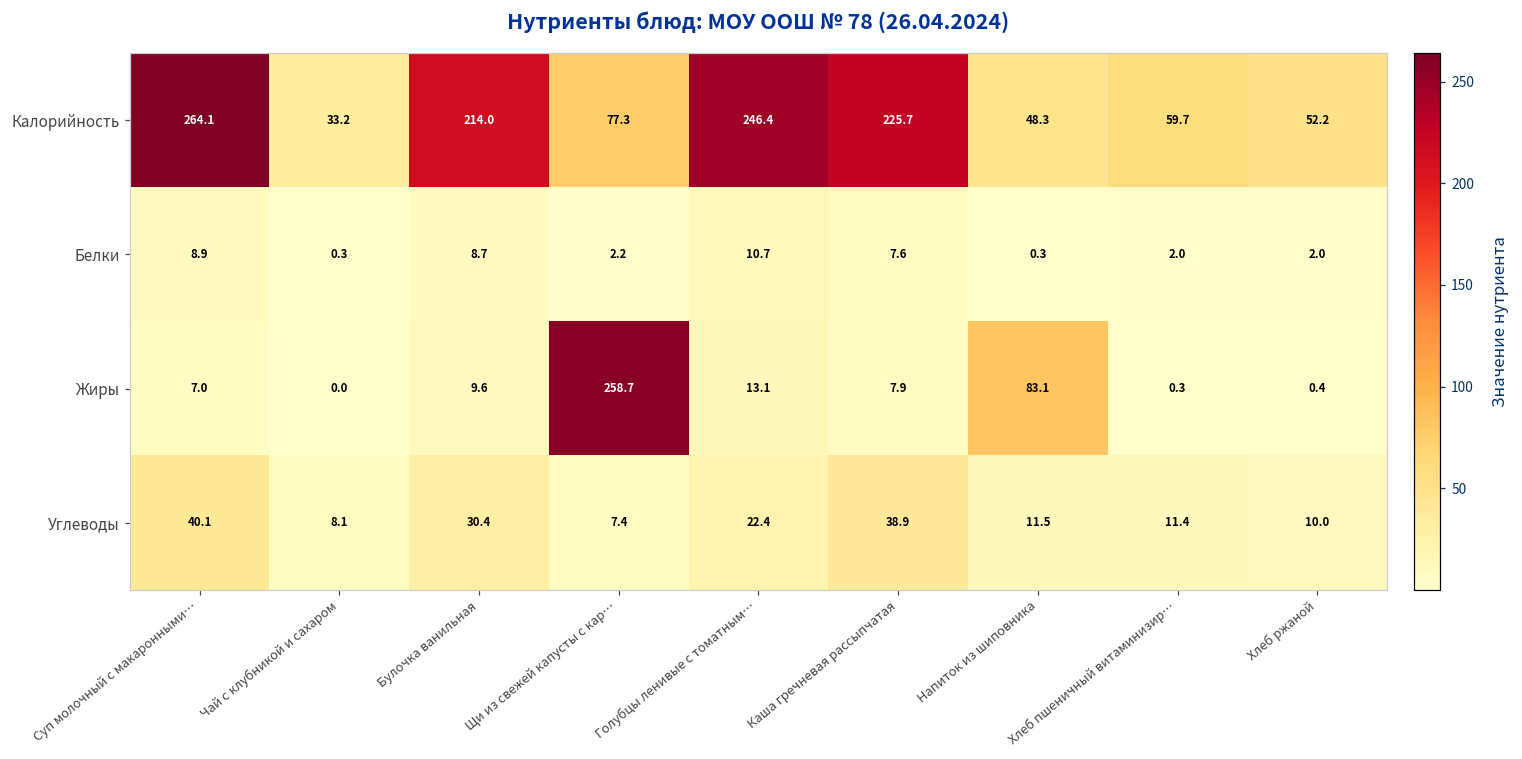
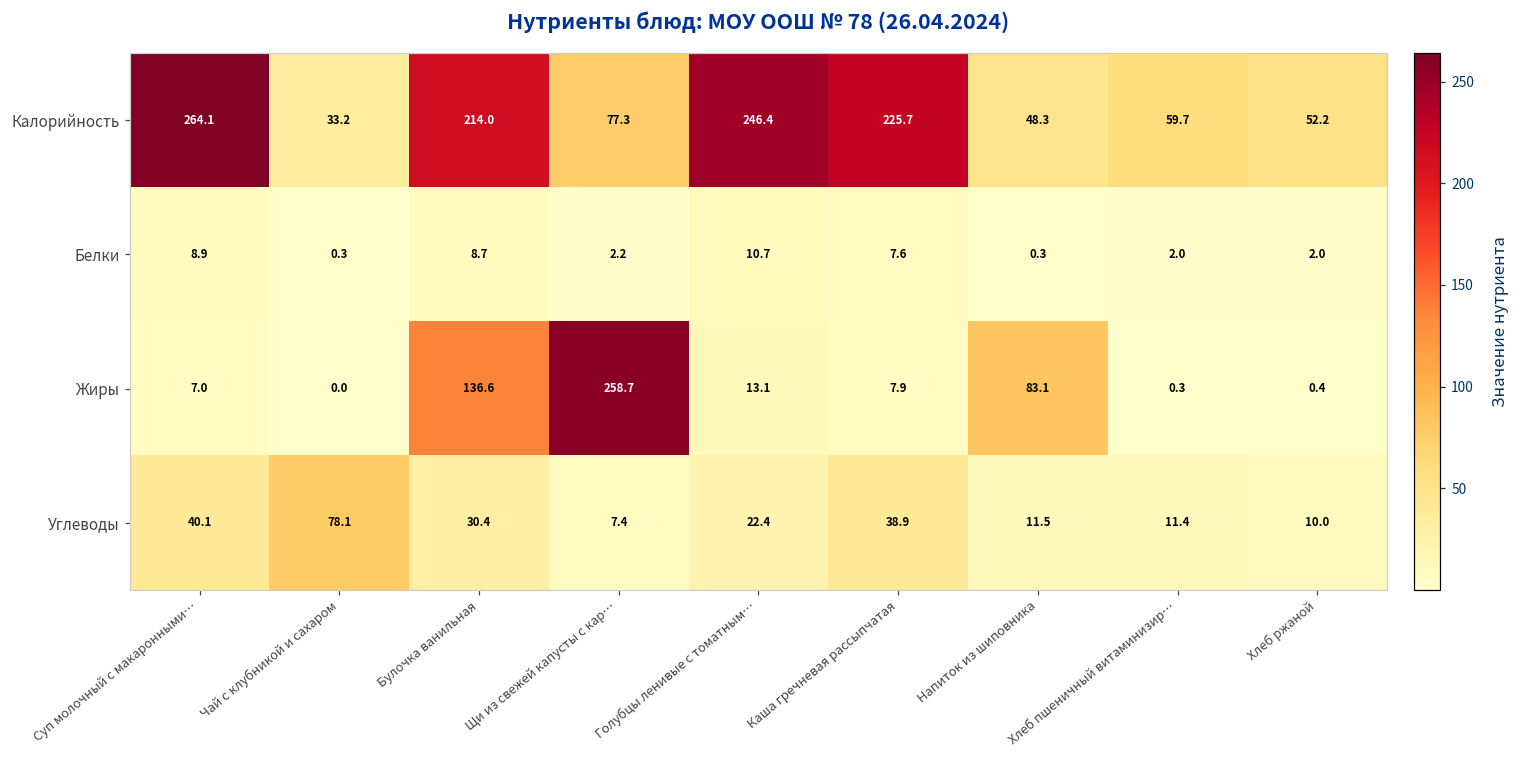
Жиры, Булочка ванильная: 9.6 -> 136.6
Углеводы, Чай с клубникой и сахаром: 8.1 -> 78.1
